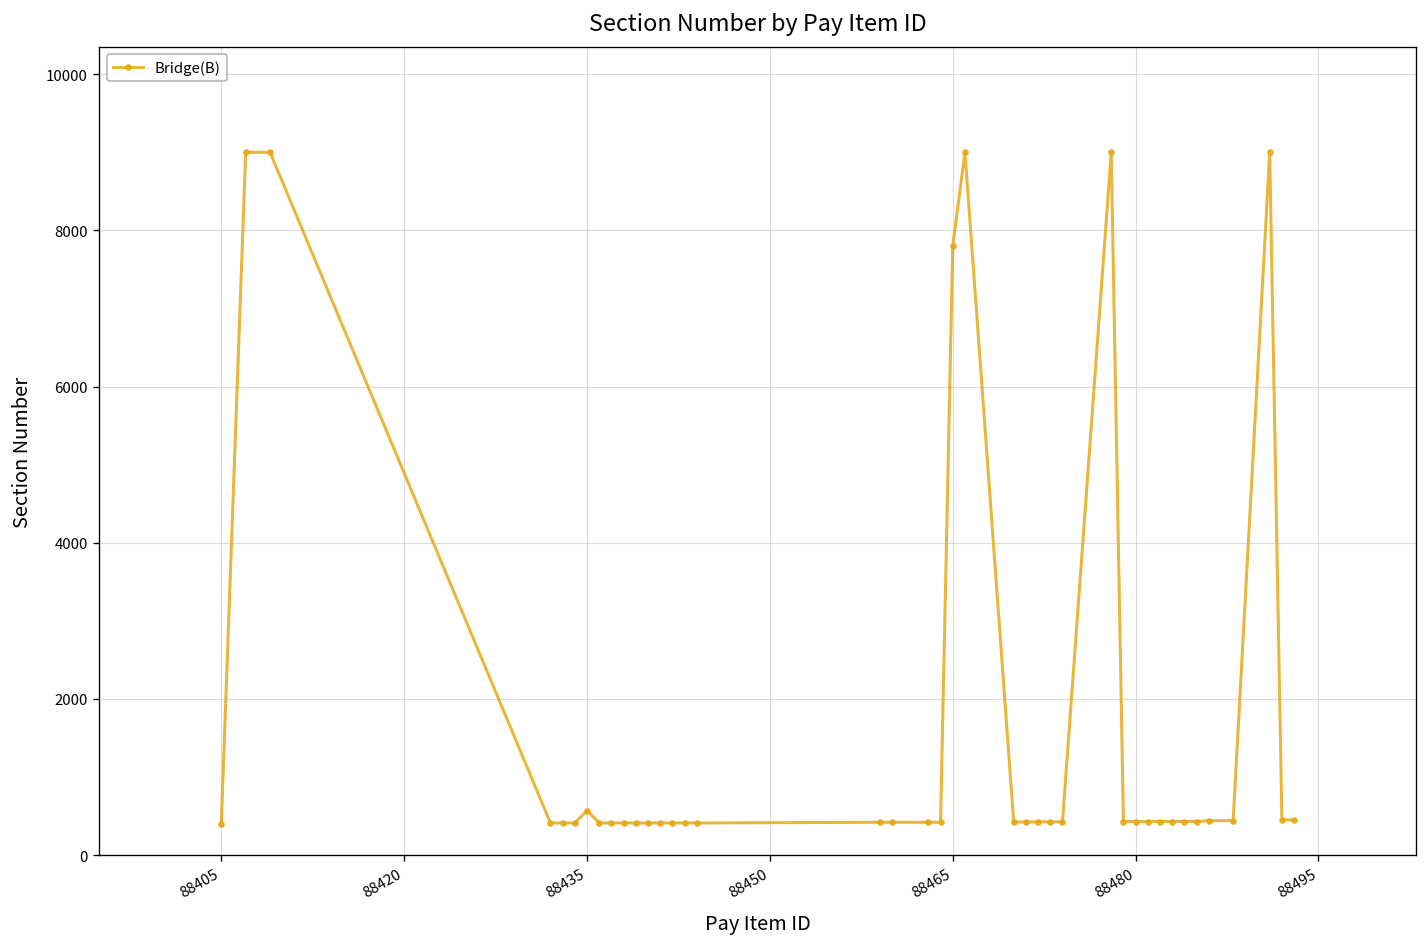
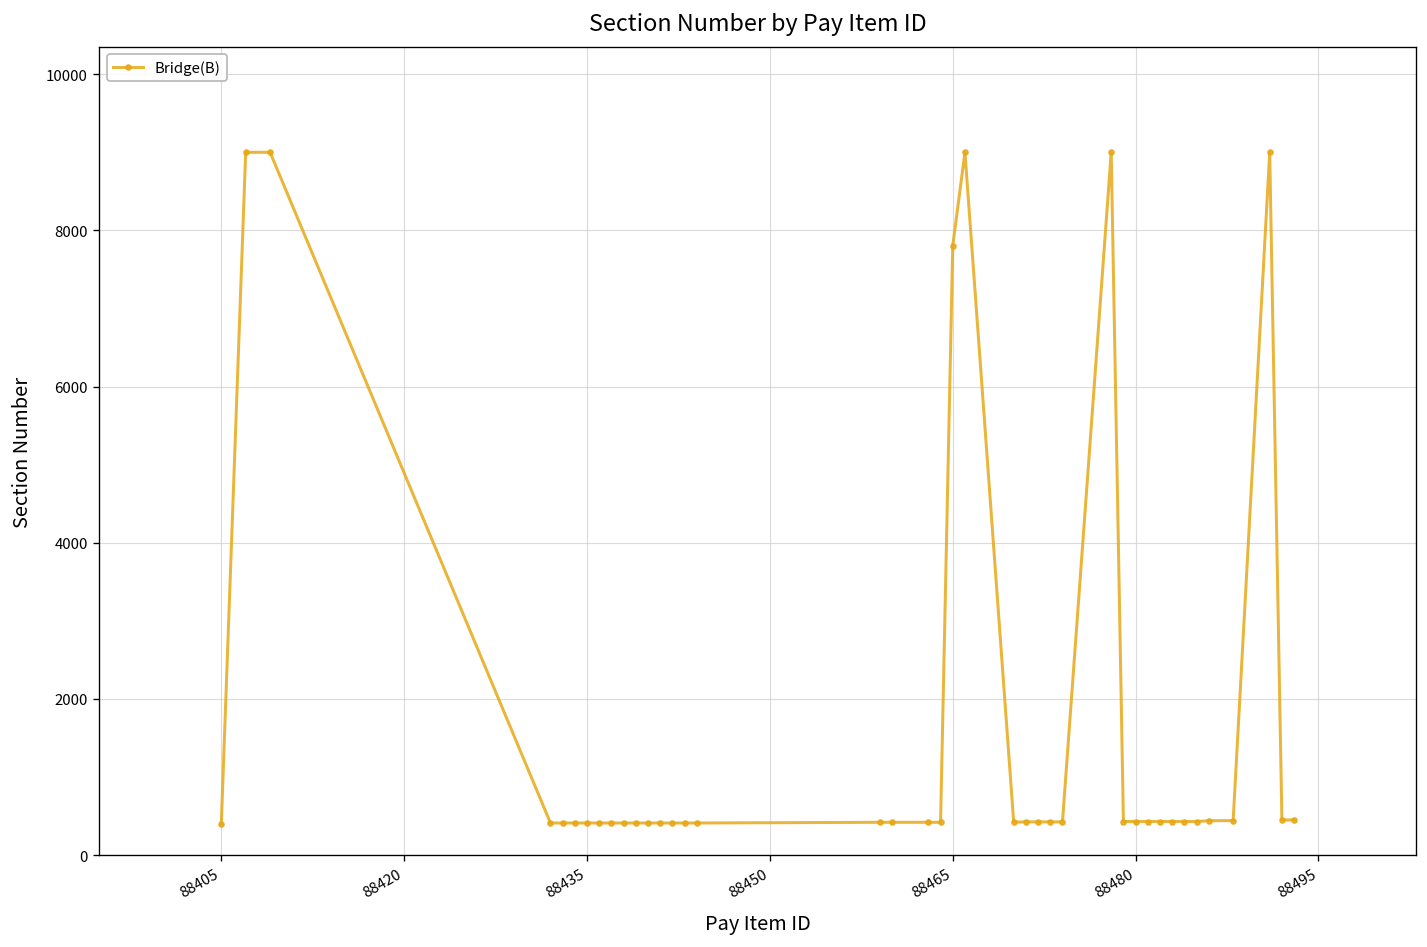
88435: 600 -> 400
